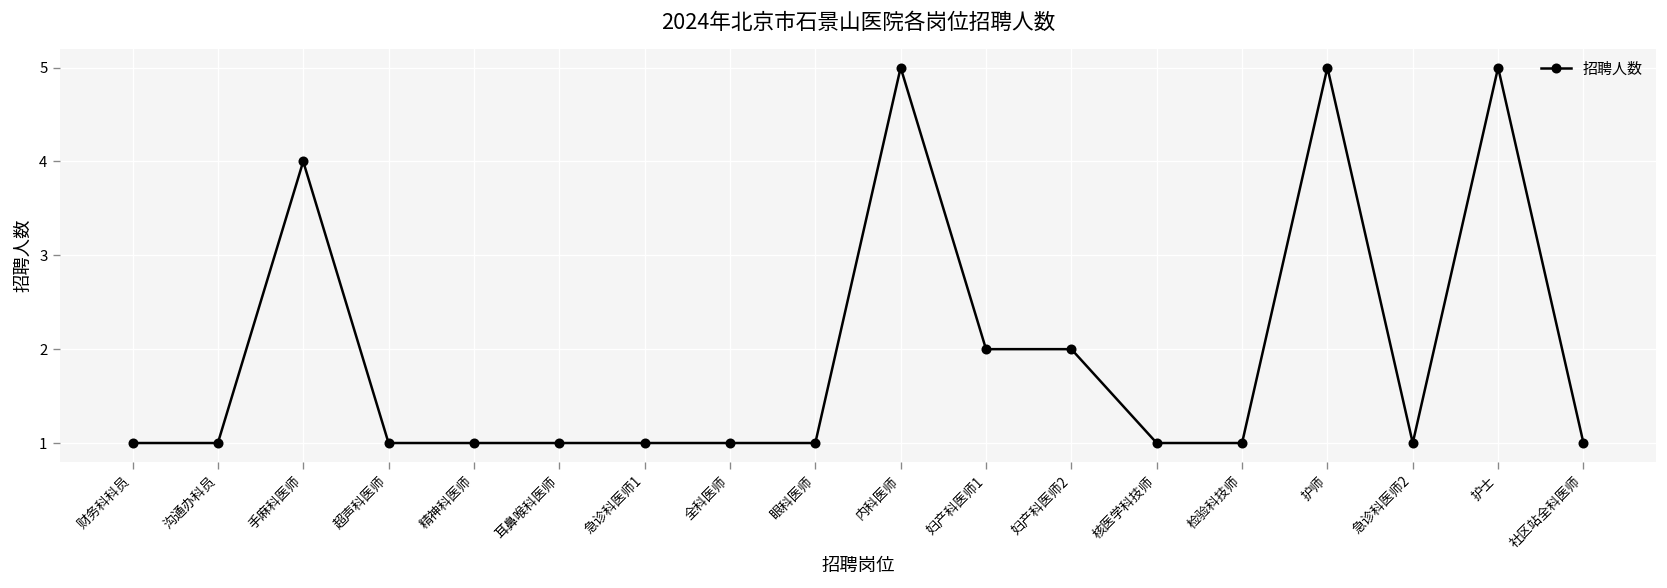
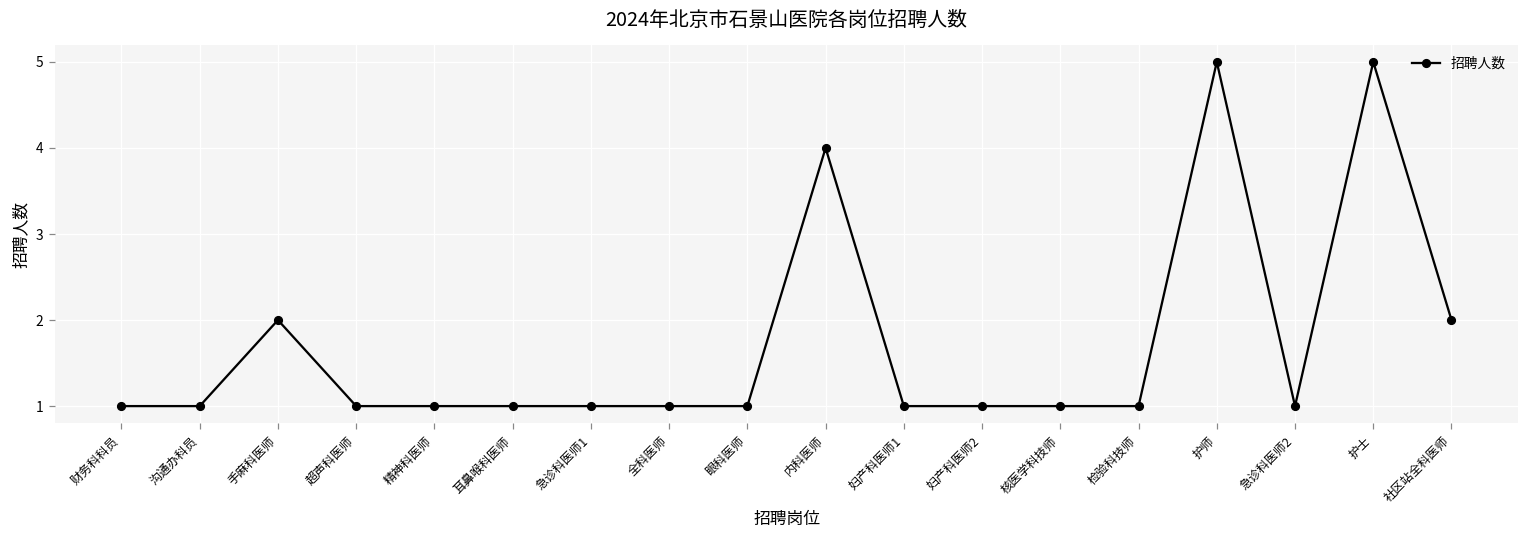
手麻科医师: 4 -> 2
内科医师: 5 -> 4
妇产科医师1: 2 -> 1
妇产科医师2: 2 -> 1
社区站全科医师: 1 -> 2
